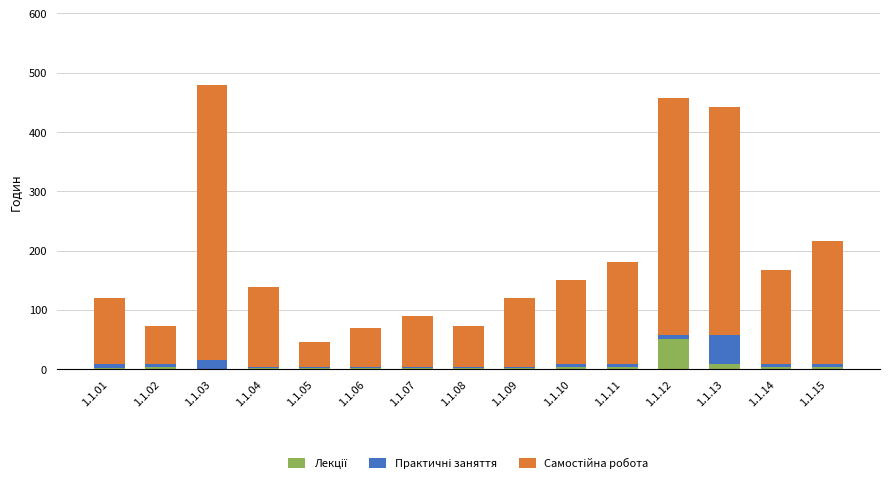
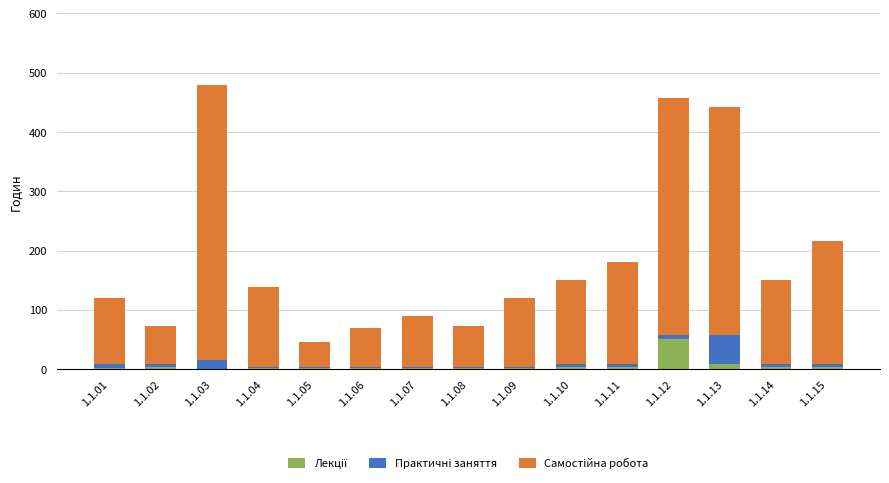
Самостійна робота, 1.1.14: 160 -> 140
